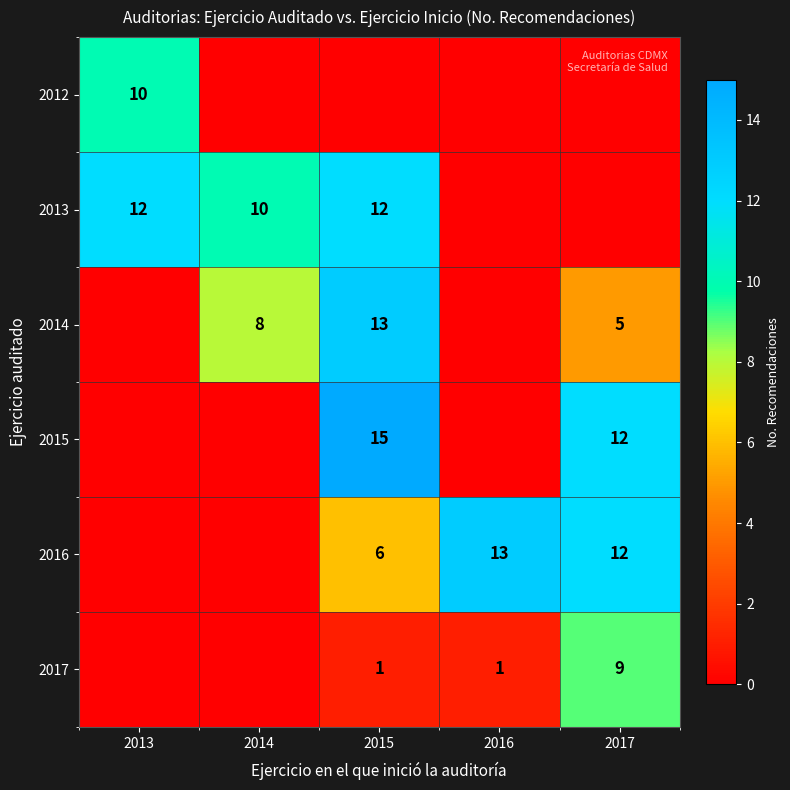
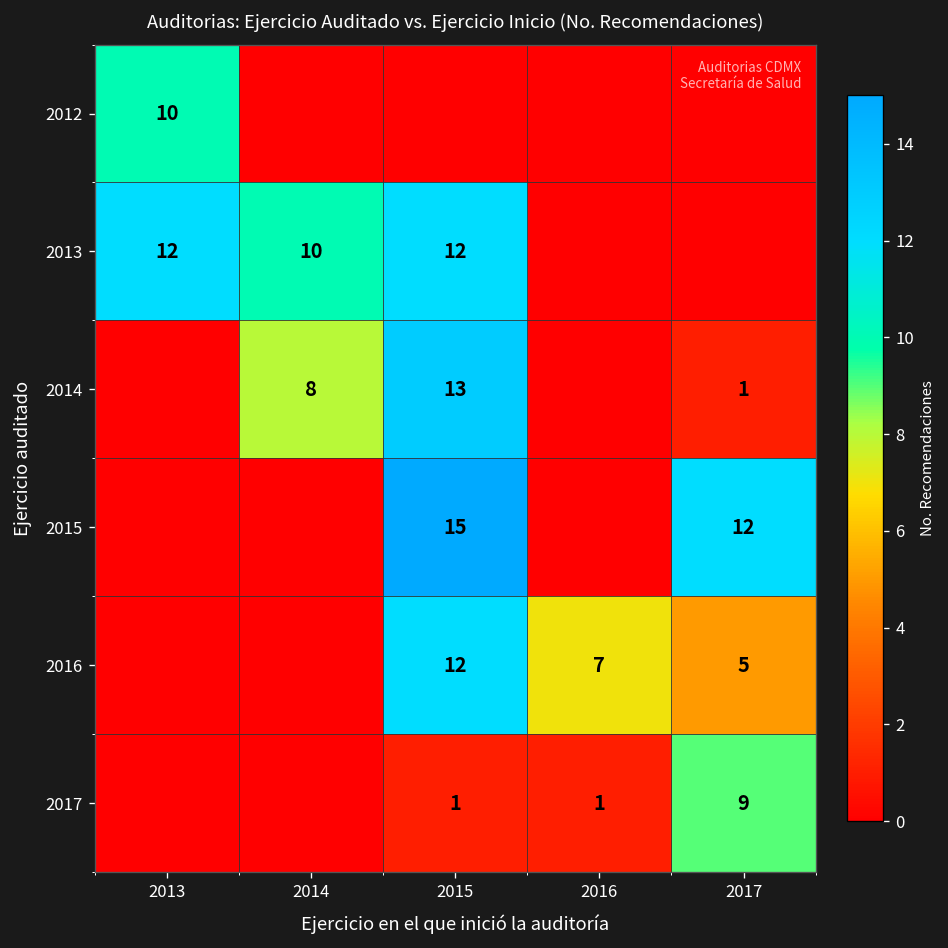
2014, 2017: 5 -> 1
2016, 2015: 6 -> 12
2016, 2016: 13 -> 7
2016, 2017: 12 -> 5
